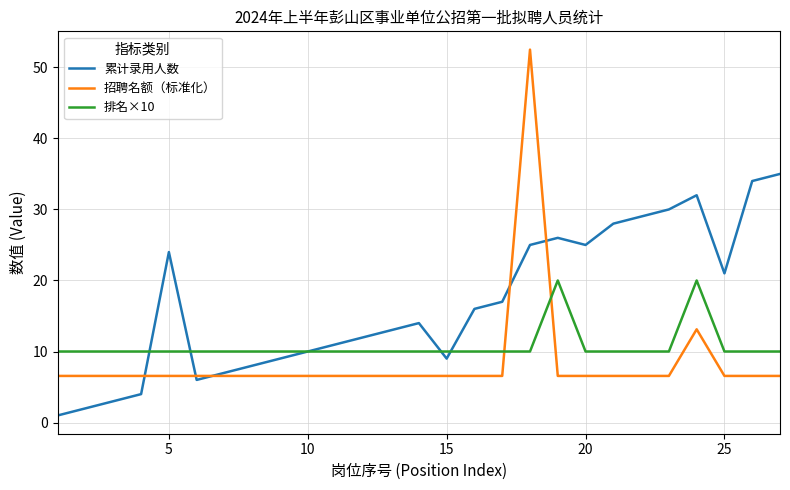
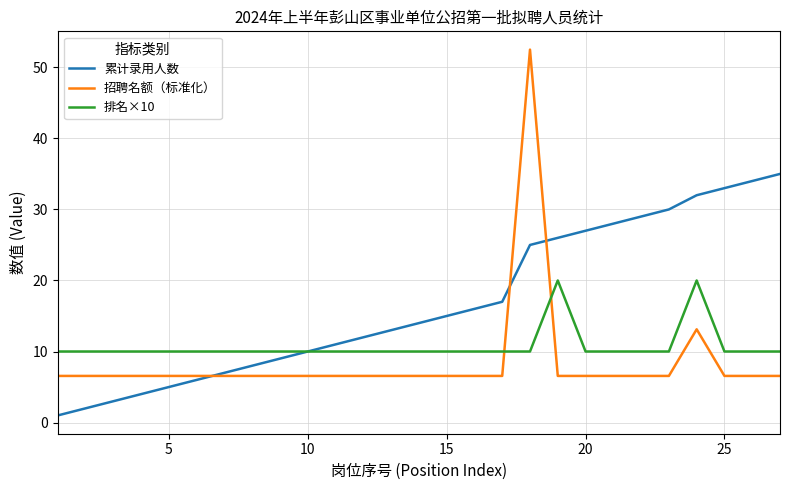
累计录用人数, 5: 24 -> 5
累计录用人数, 15: 9 -> 15
累计录用人数, 20: 25 -> 27
累计录用人数, 25: 21 -> 33
